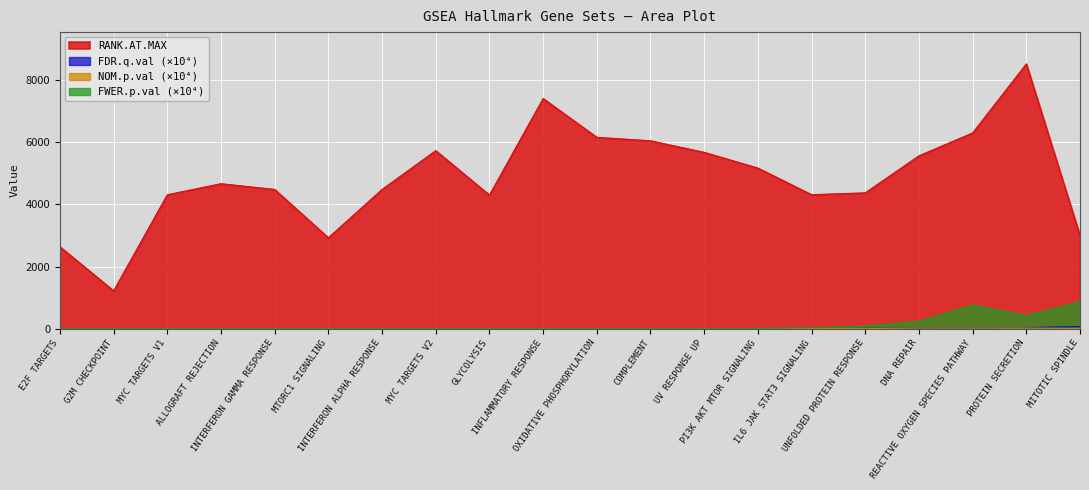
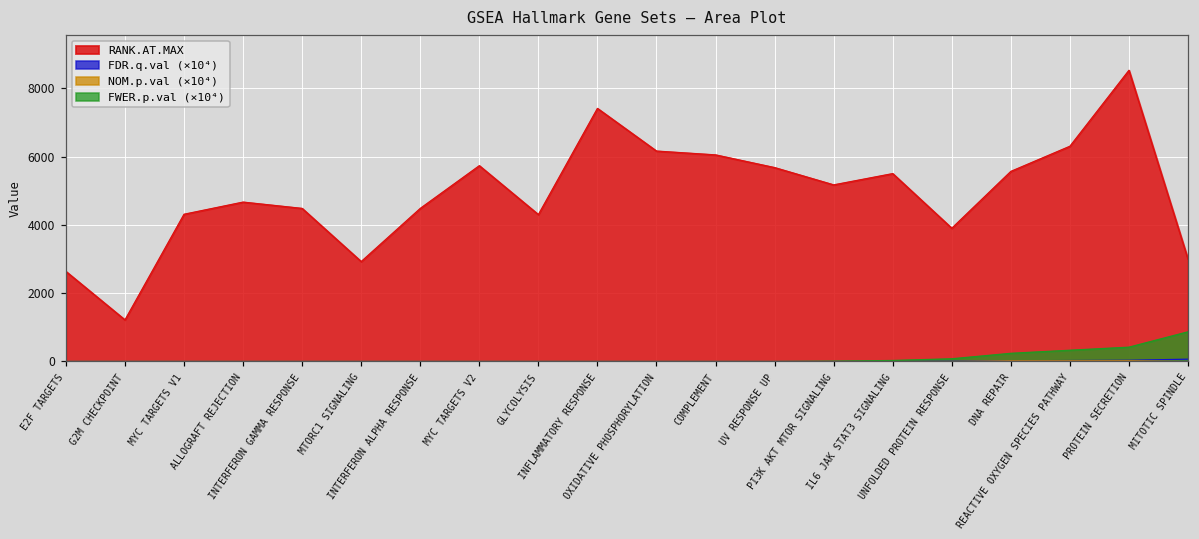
RANK.AT.MAX, IL6 JAK STAT3 SIGNALING: 4300 -> 5500
RANK.AT.MAX, UNFOLDED PROTEIN RESPONSE: 4400 -> 3900
FWER.p.val (×10⁴), REACTIVE OXYGEN SPECIES PATHWAY: 800 -> 300
